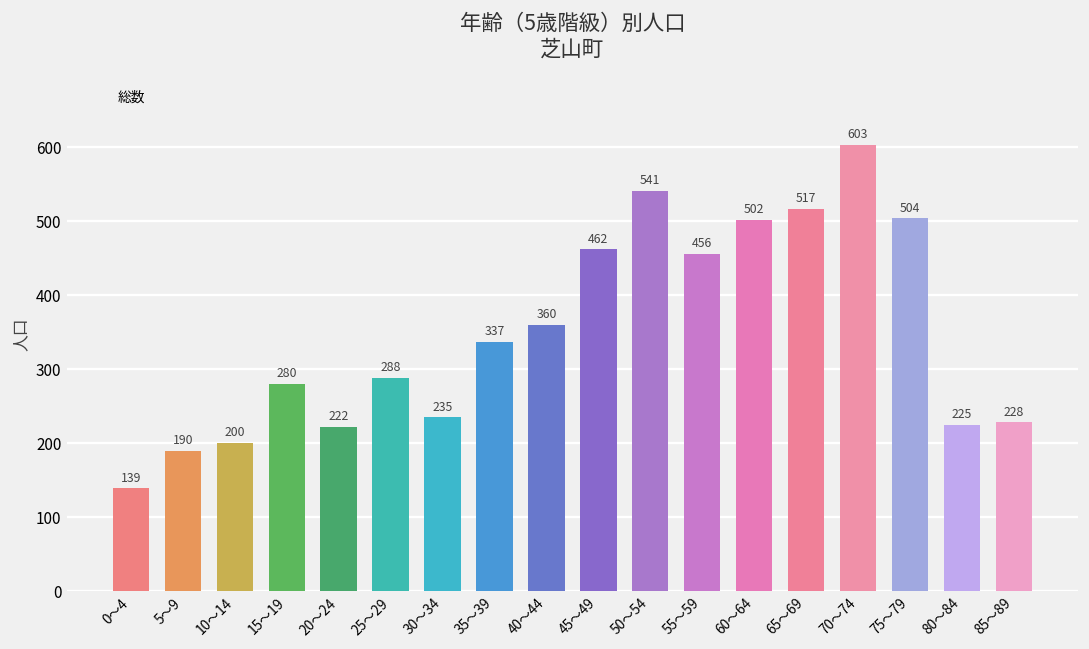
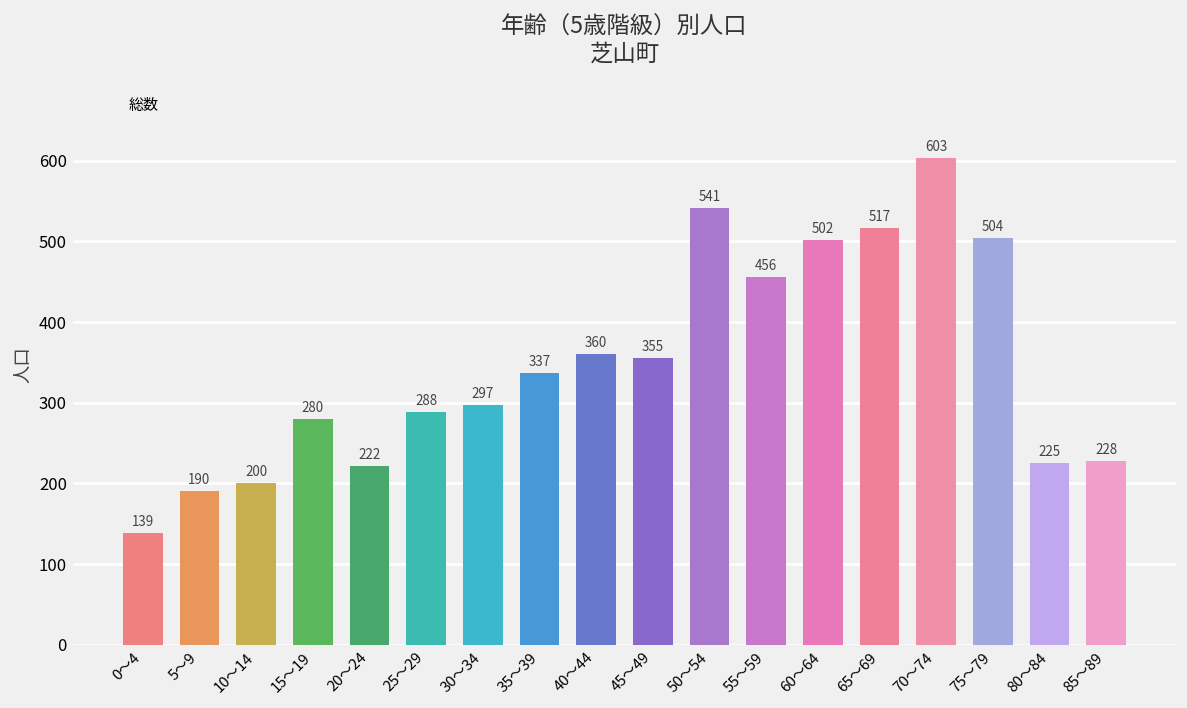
30～34: 235 -> 297
45～49: 462 -> 355
